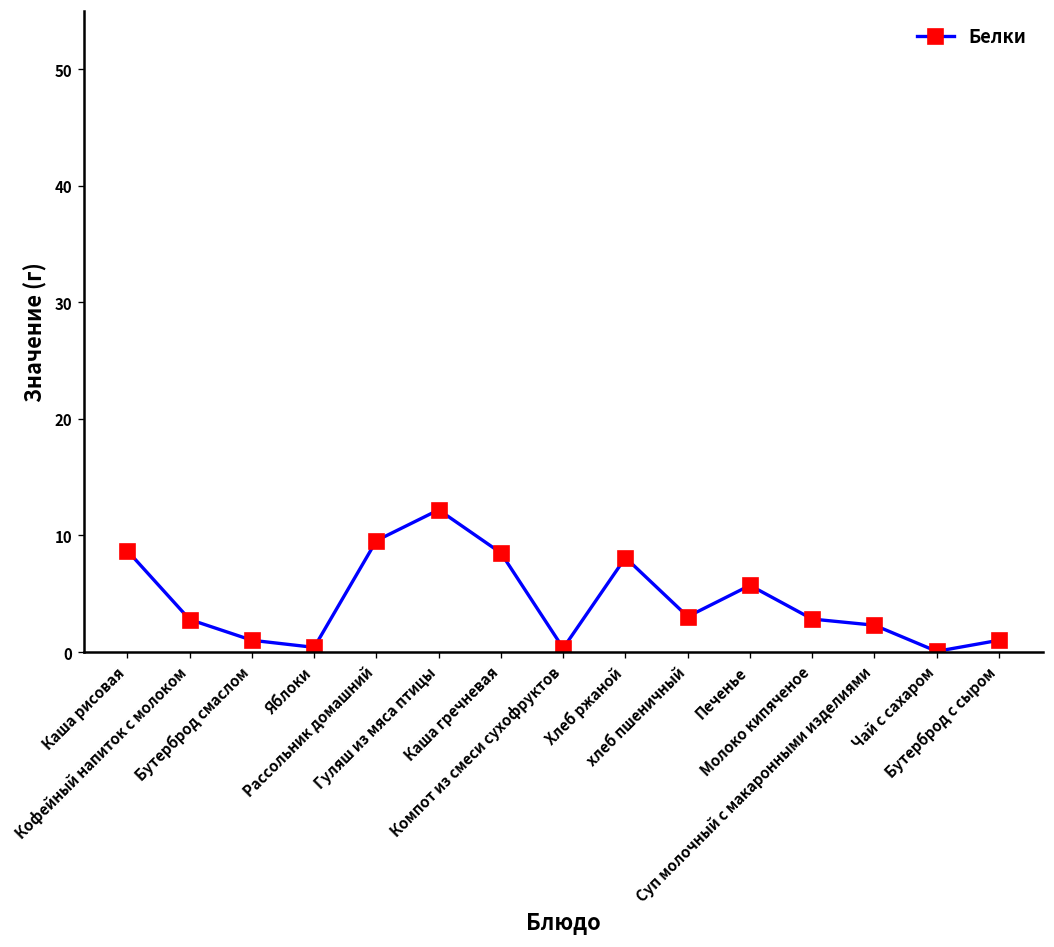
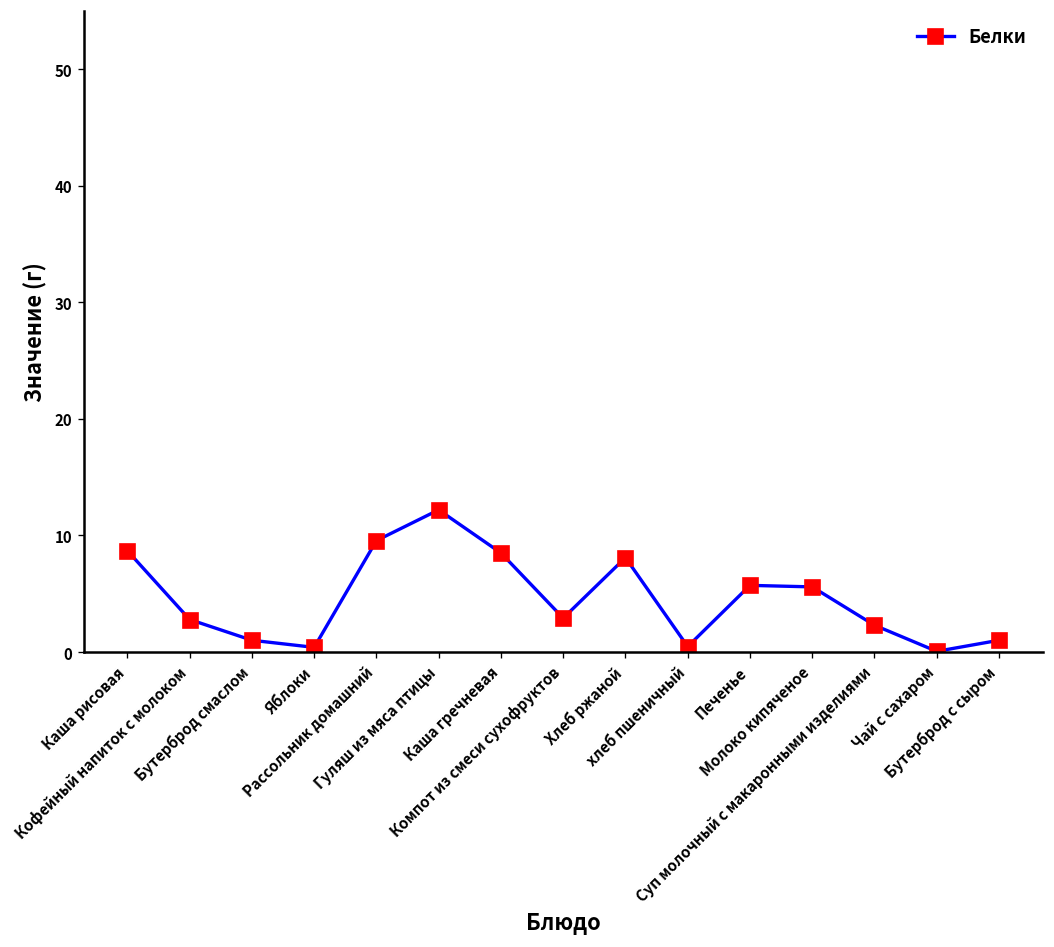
Компот из смеси сухофруктов: 0 -> 3
хлеб пшеничный: 3 -> 0
Молоко кипяченое: 3 -> 6
